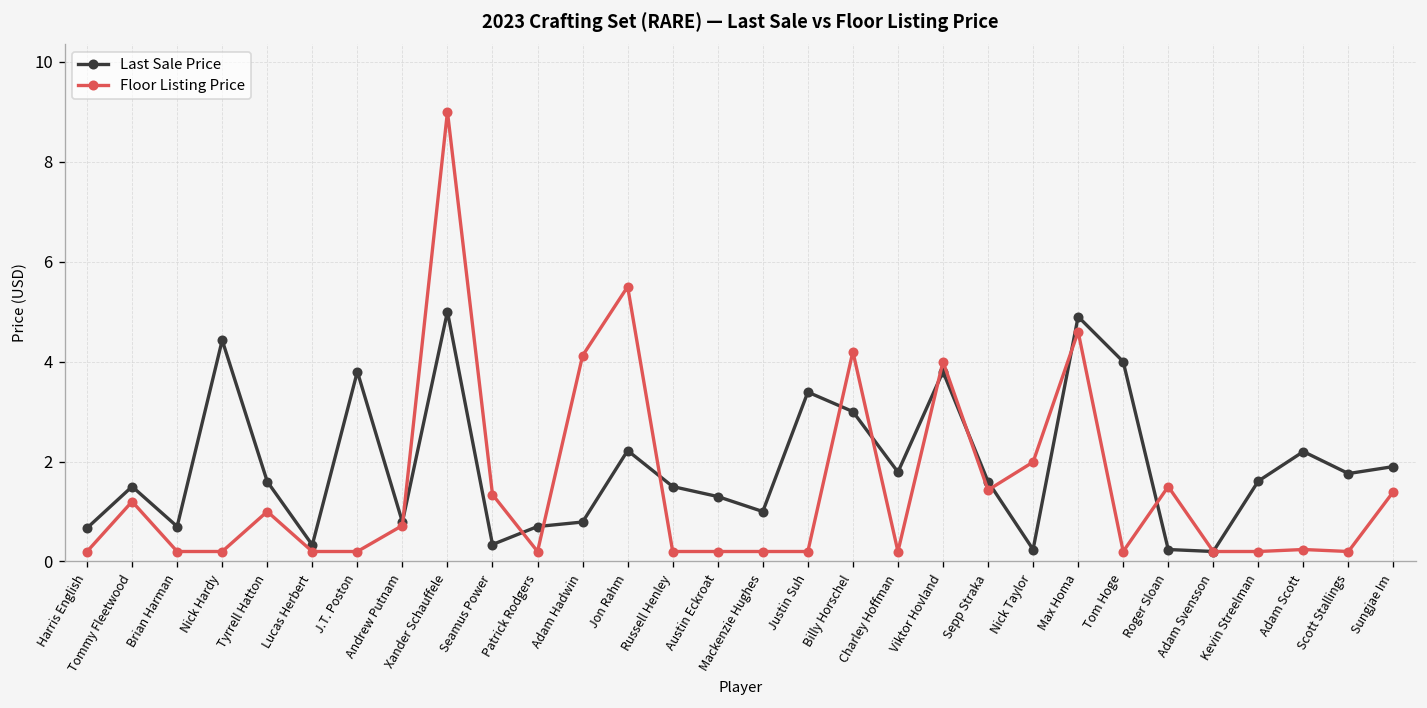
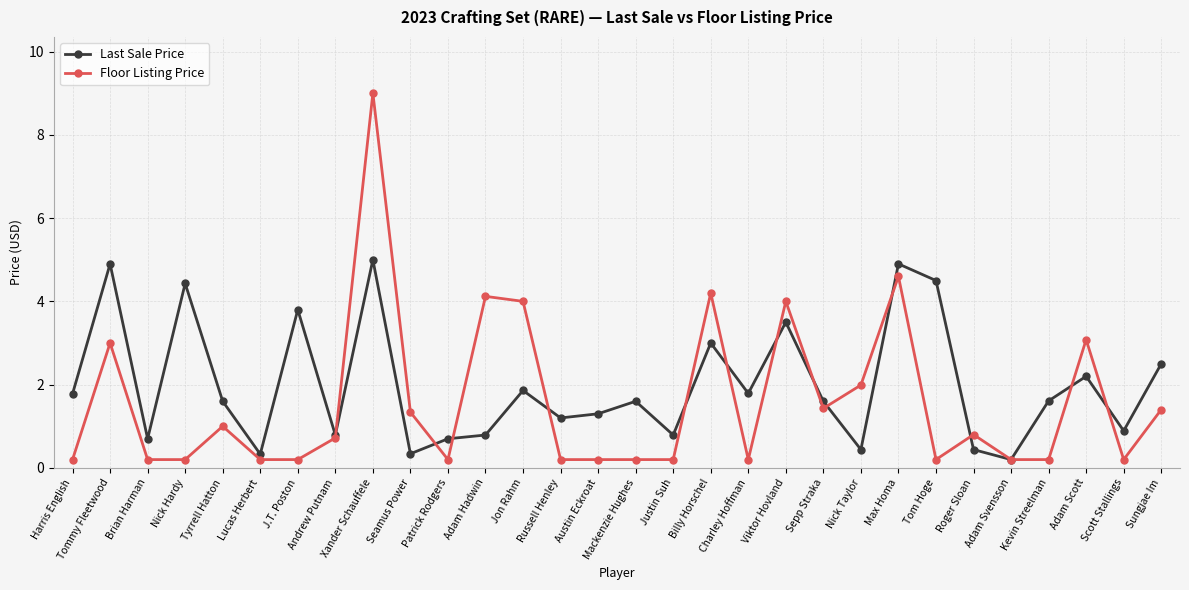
Last Sale Price, Harris English: 0.7 -> 1.8
Last Sale Price, Tommy Fleetwood: 1.5 -> 4.9
Floor Listing Price, Tommy Fleetwood: 1.2 -> 3.0
Last Sale Price, Jon Rahm: 2.2 -> 1.9
Floor Listing Price, Jon Rahm: 5.5 -> 4.0
Last Sale Price, Russell Henley: 1.5 -> 1.2
Last Sale Price, Mackenzie Hughes: 1.0 -> 1.6
Last Sale Price, Justin Suh: 3.4 -> 0.8
Last Sale Price, Viktor Hovland: 3.8 -> 3.5
Last Sale Price, Nick Taylor: 0.2 -> 0.4
Last Sale Price, Tom Hoge: 4.0 -> 4.5
Last Sale Price, Roger Sloan: 0.2 -> 0.4
Floor Listing Price, Roger Sloan: 1.5 -> 0.8
Floor Listing Price, Adam Scott: 0.2 -> 3.1
Last Sale Price, Scott Stallings: 1.8 -> 0.9
Last Sale Price, Sungjae Im: 1.9 -> 2.5
